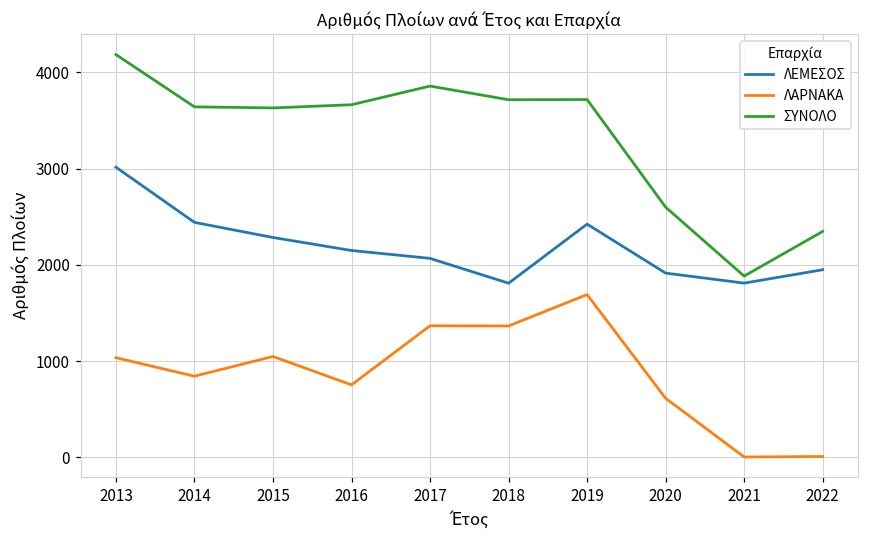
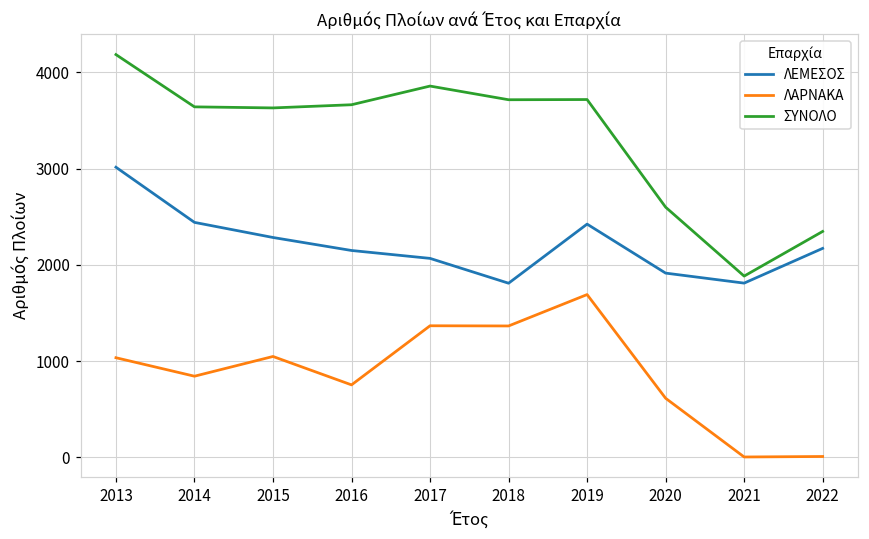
ΛΕΜΕΣΟΣ, 2022: 1900 -> 2200
